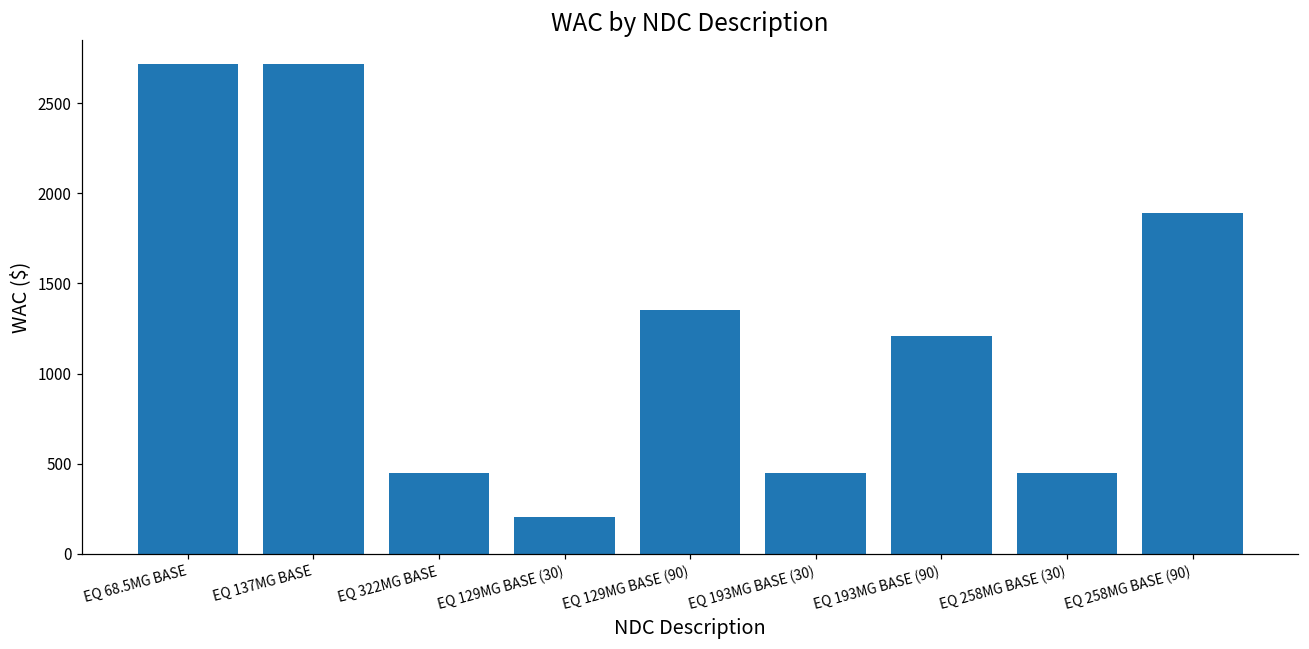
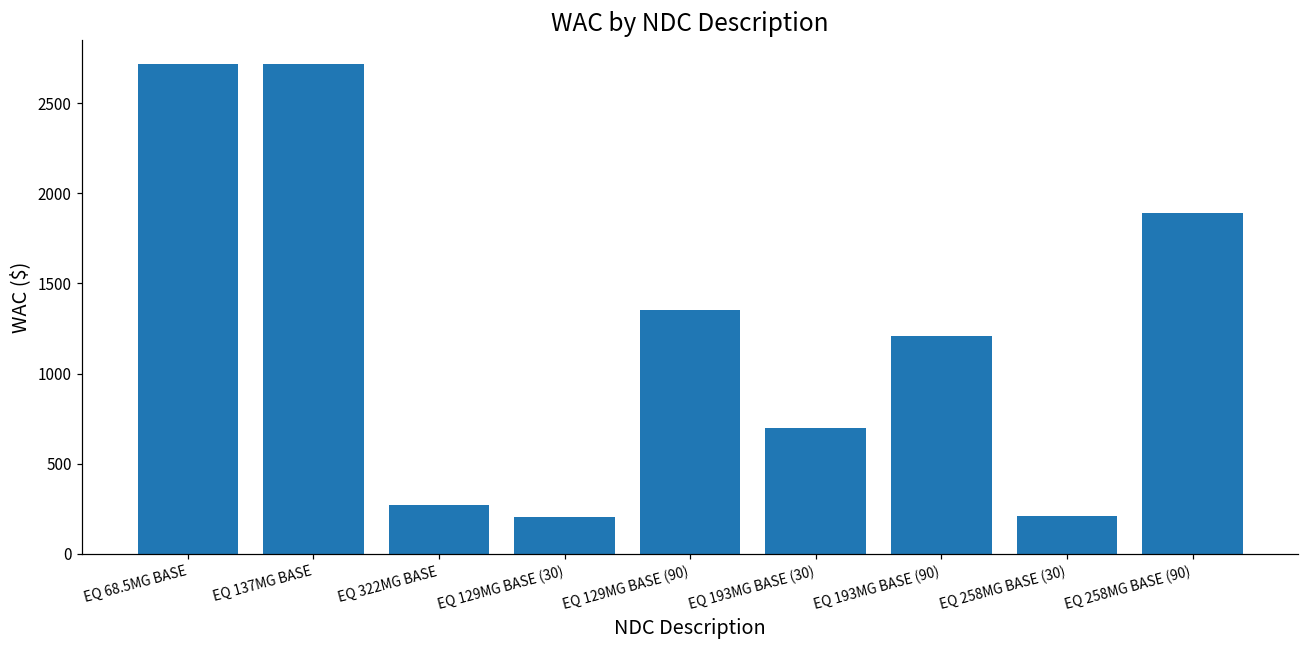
EQ 322MG BASE: 450 -> 270
EQ 193MG BASE (30): 450 -> 700
EQ 258MG BASE (30): 450 -> 210
